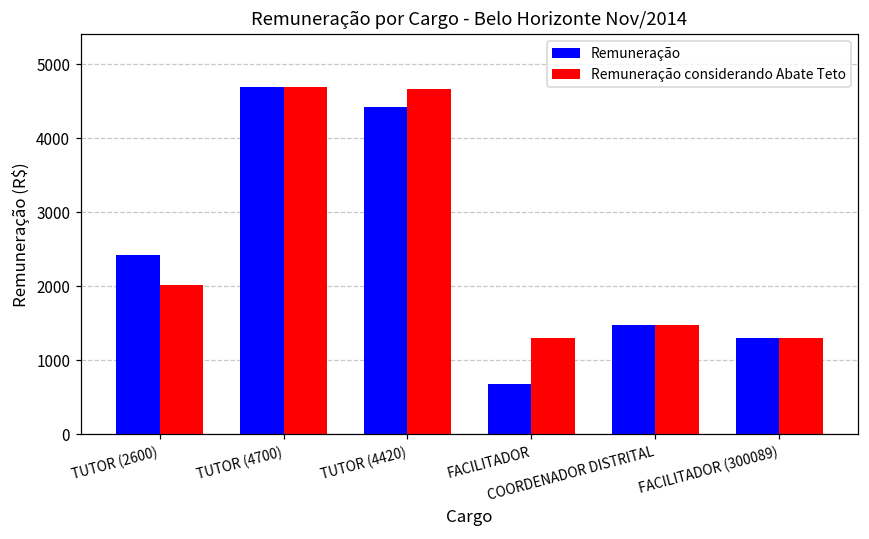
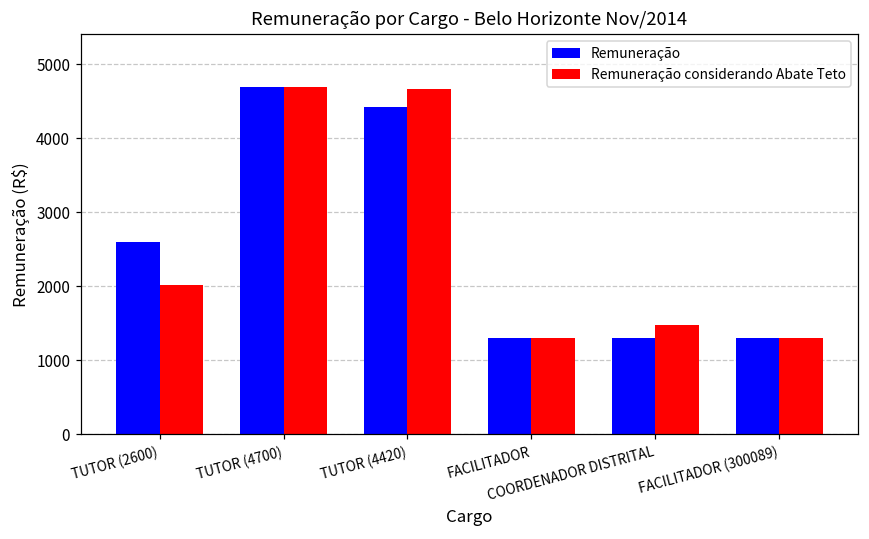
Remuneração, TUTOR (2600): 2400 -> 2600
Remuneração, FACILITADOR: 700 -> 1300
Remuneração, COORDENADOR DISTRITAL: 1500 -> 1300
